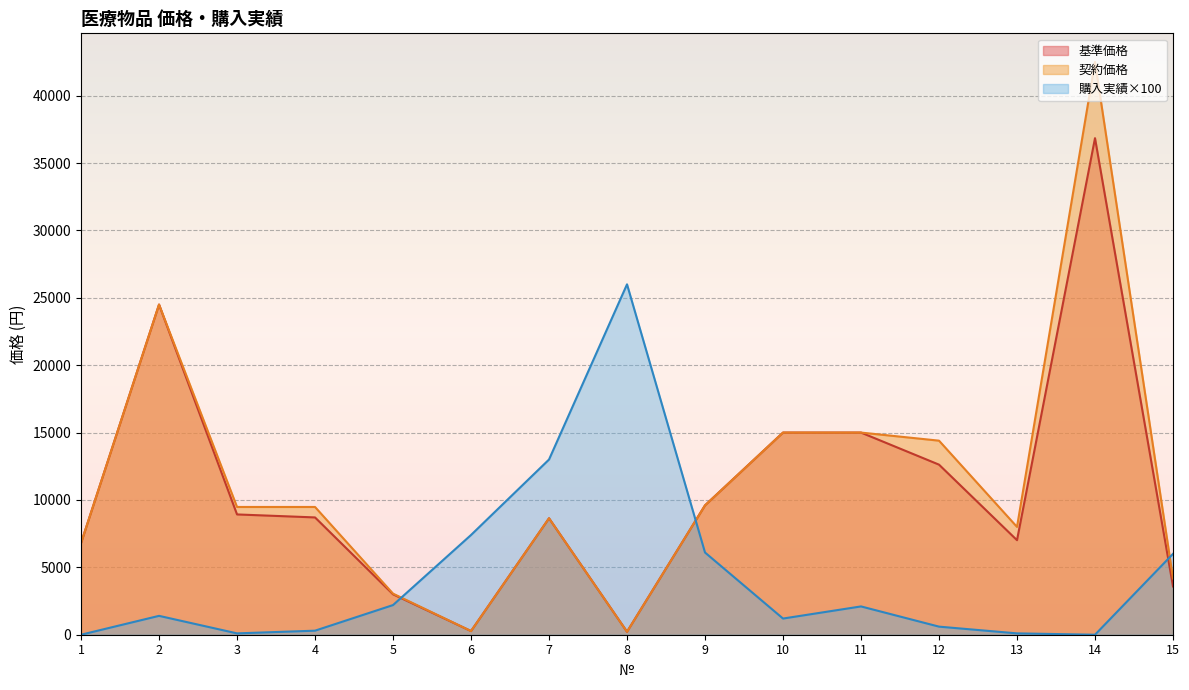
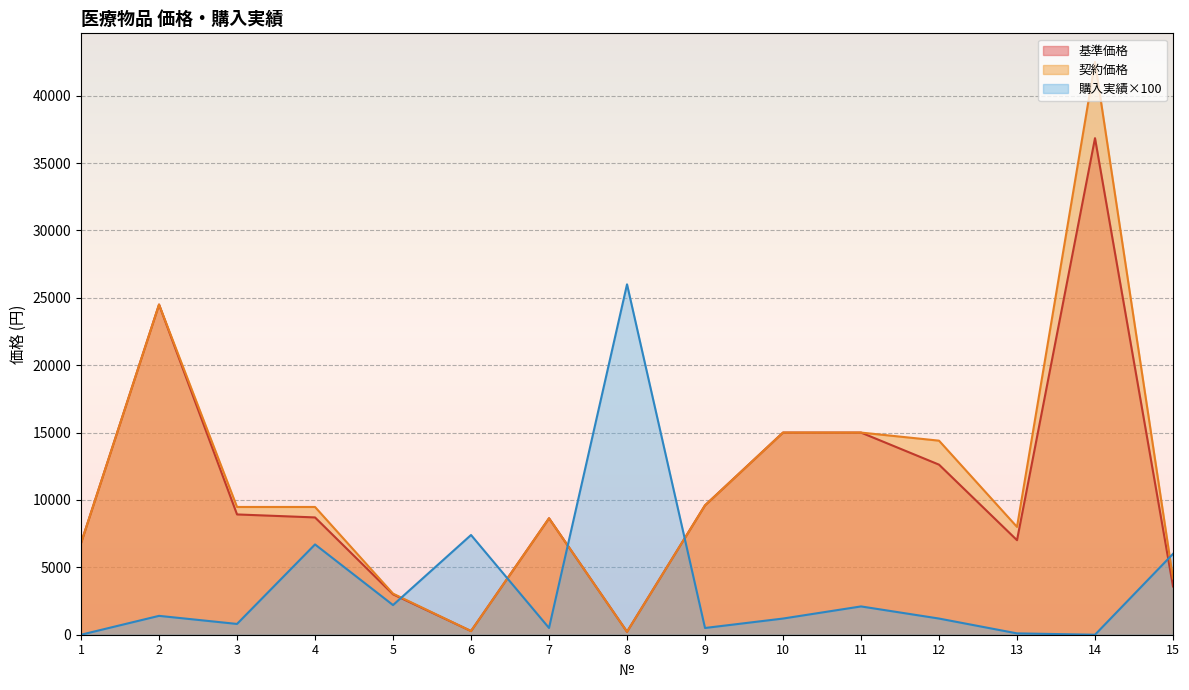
購入実績×100, 3: 100 -> 800
購入実績×100, 4: 300 -> 6700
購入実績×100, 7: 13000 -> 500
購入実績×100, 9: 6100 -> 500
購入実績×100, 12: 600 -> 1200
